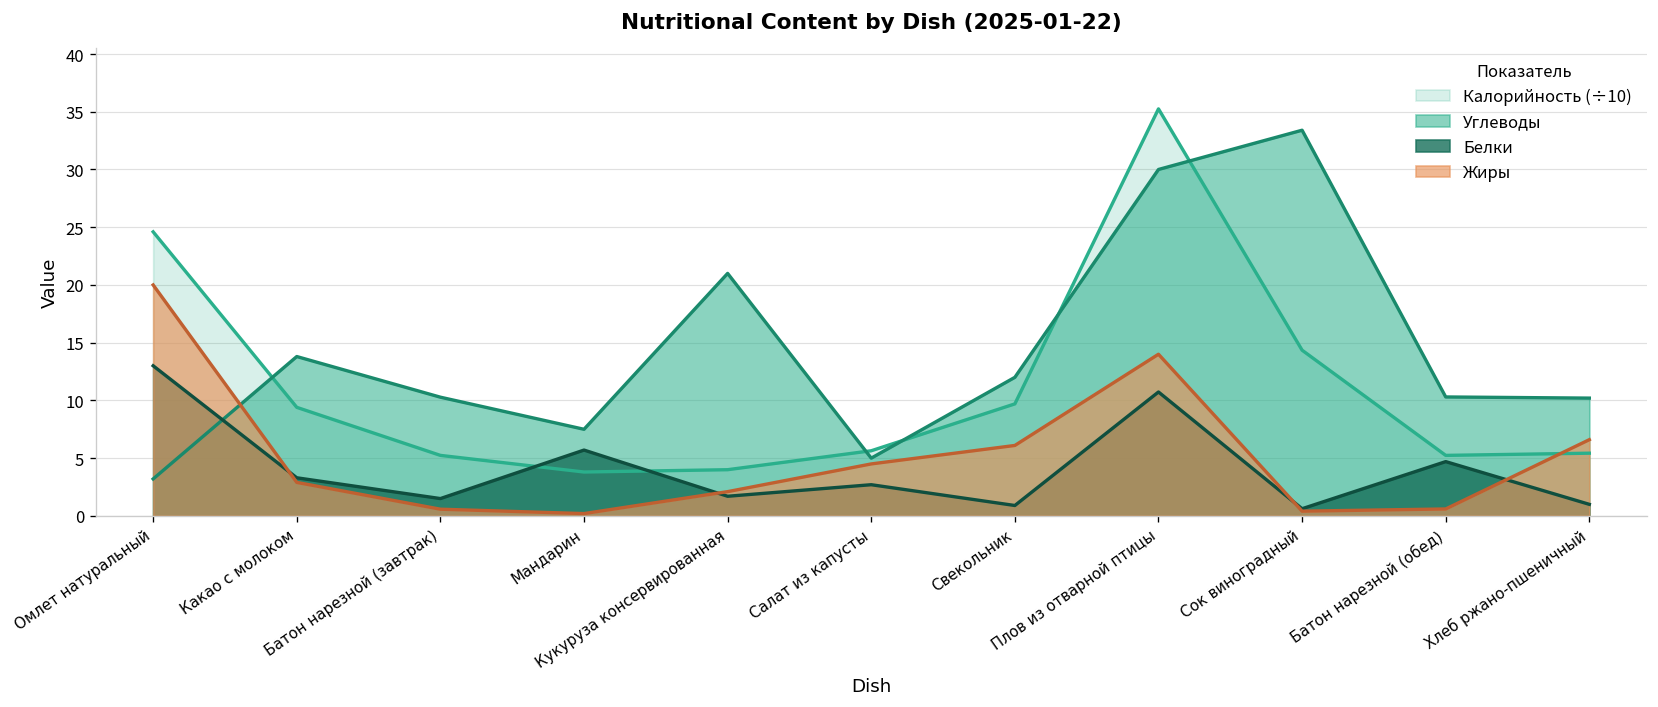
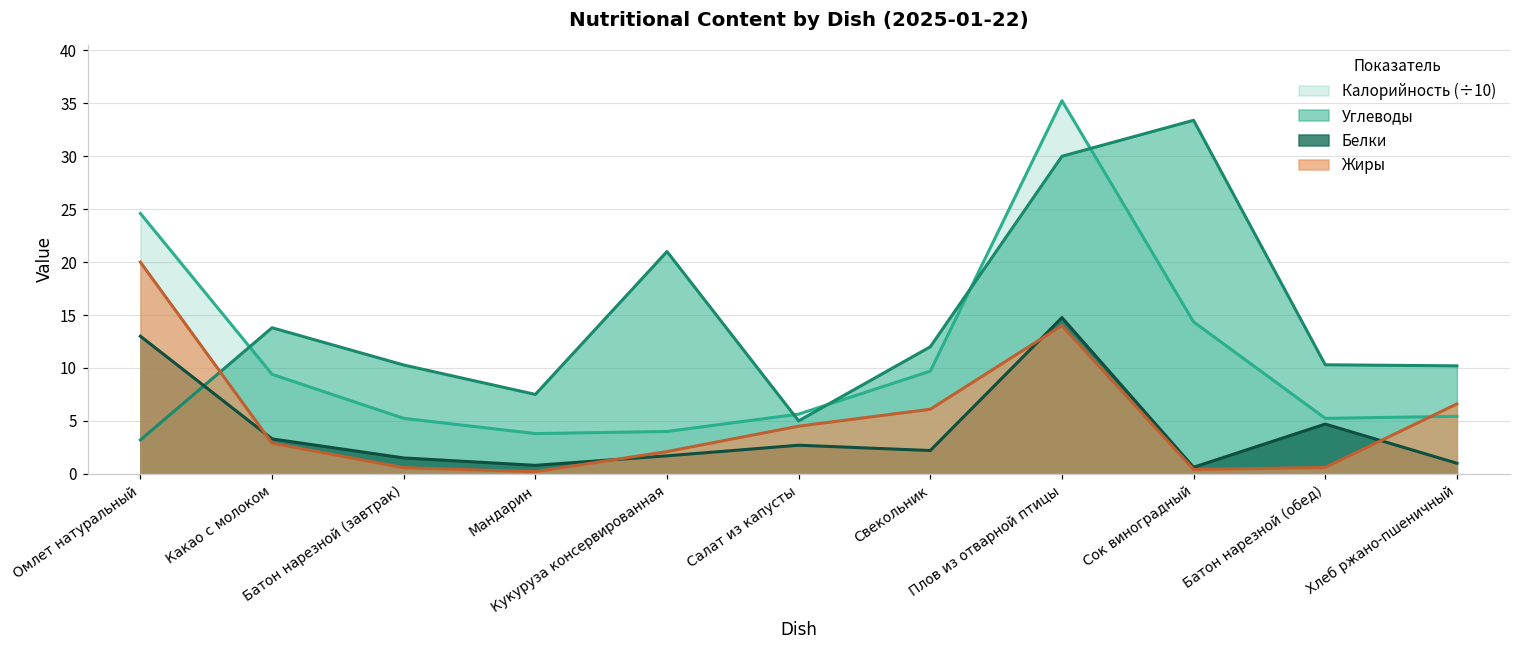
Белки, Мандарин: 6 -> 1
Белки, Свекольник: 1 -> 2
Белки, Плов из отварной птицы: 11 -> 15
